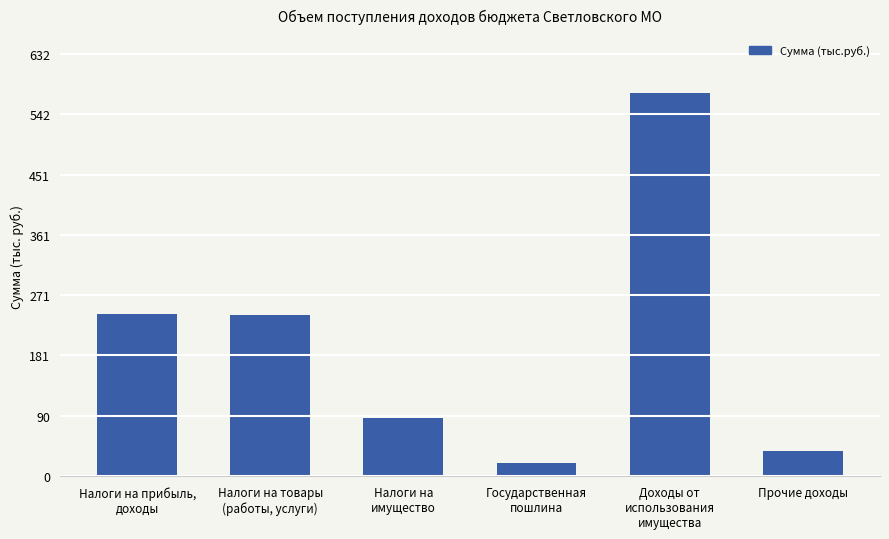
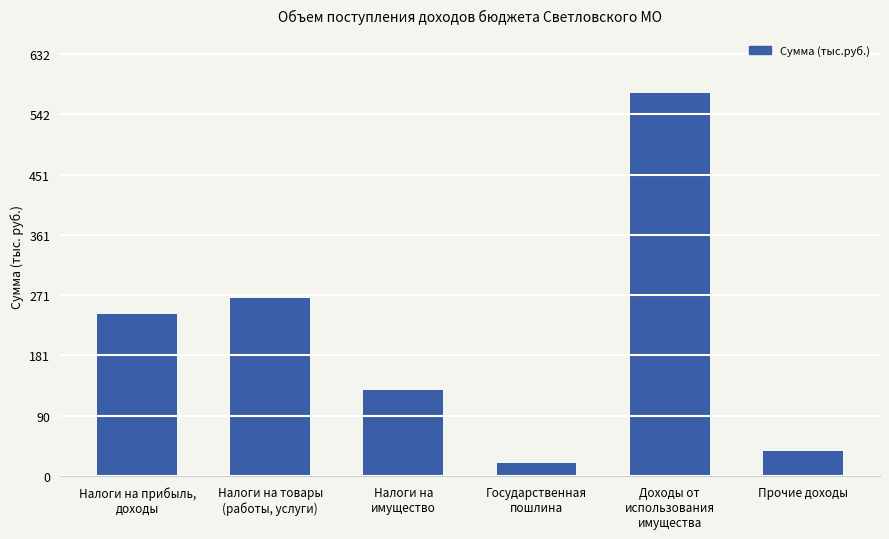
Налоги на товары (работы, услуги): 240 -> 270
Налоги на имущество: 90 -> 130
